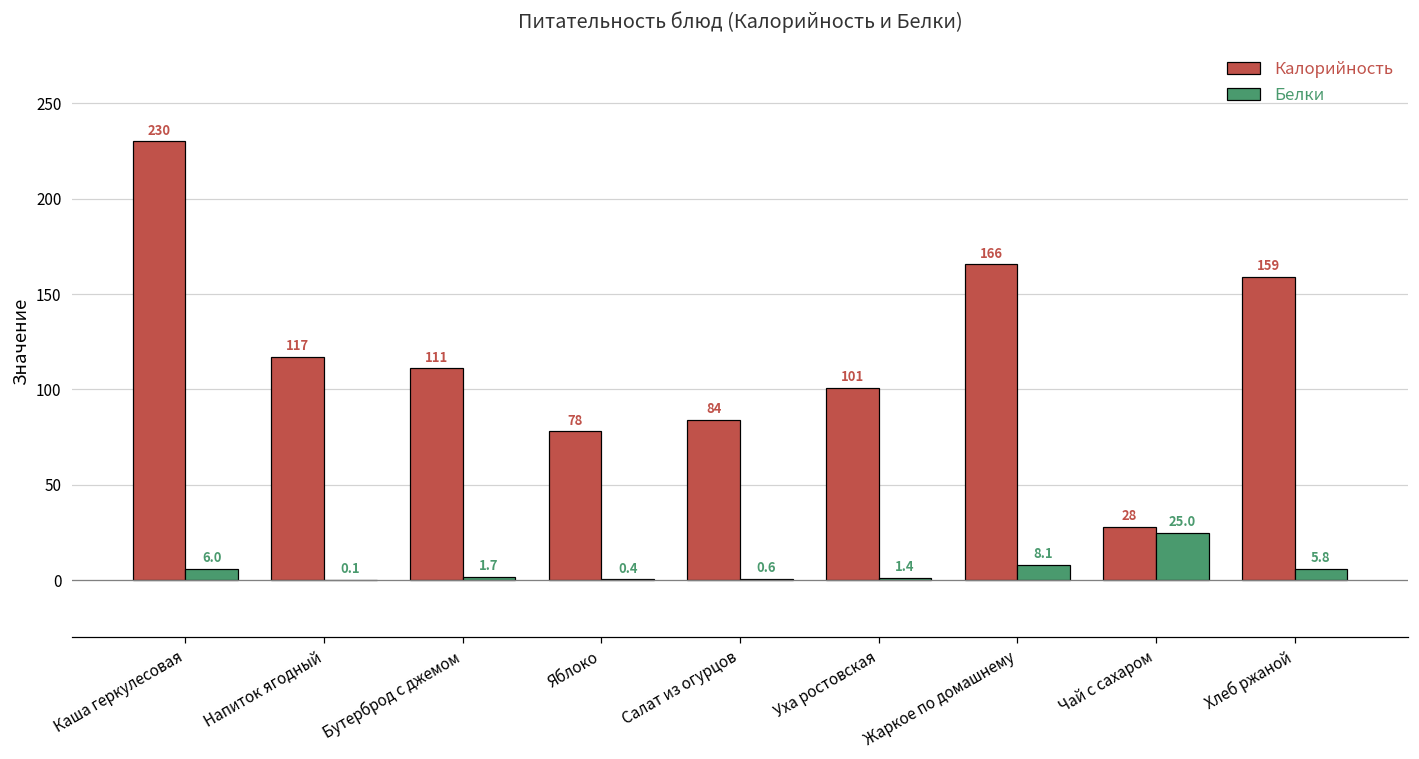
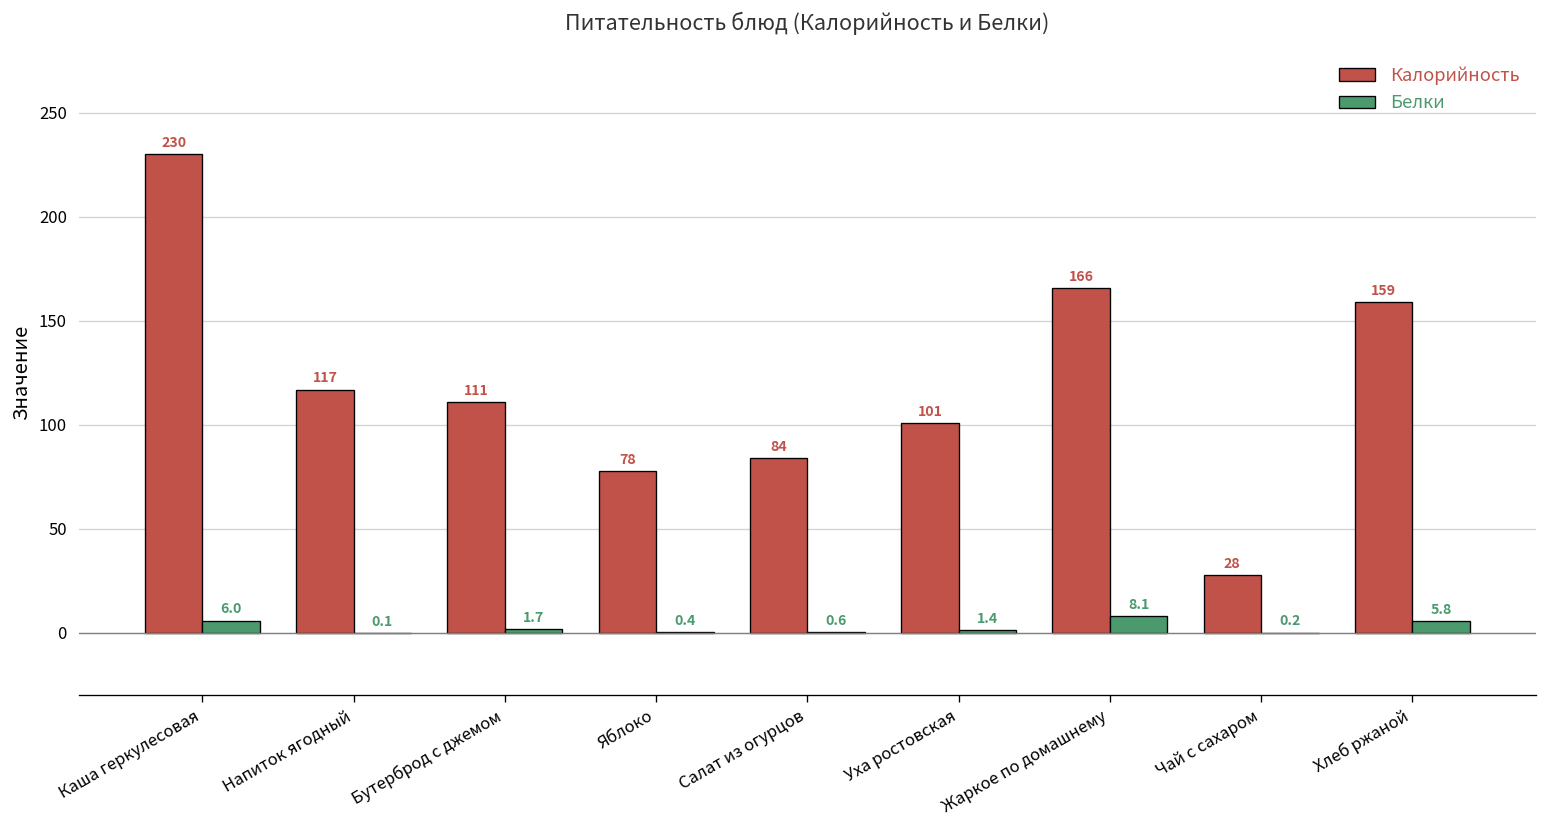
Белки, Чай с сахаром: 25.0 -> 0.2
